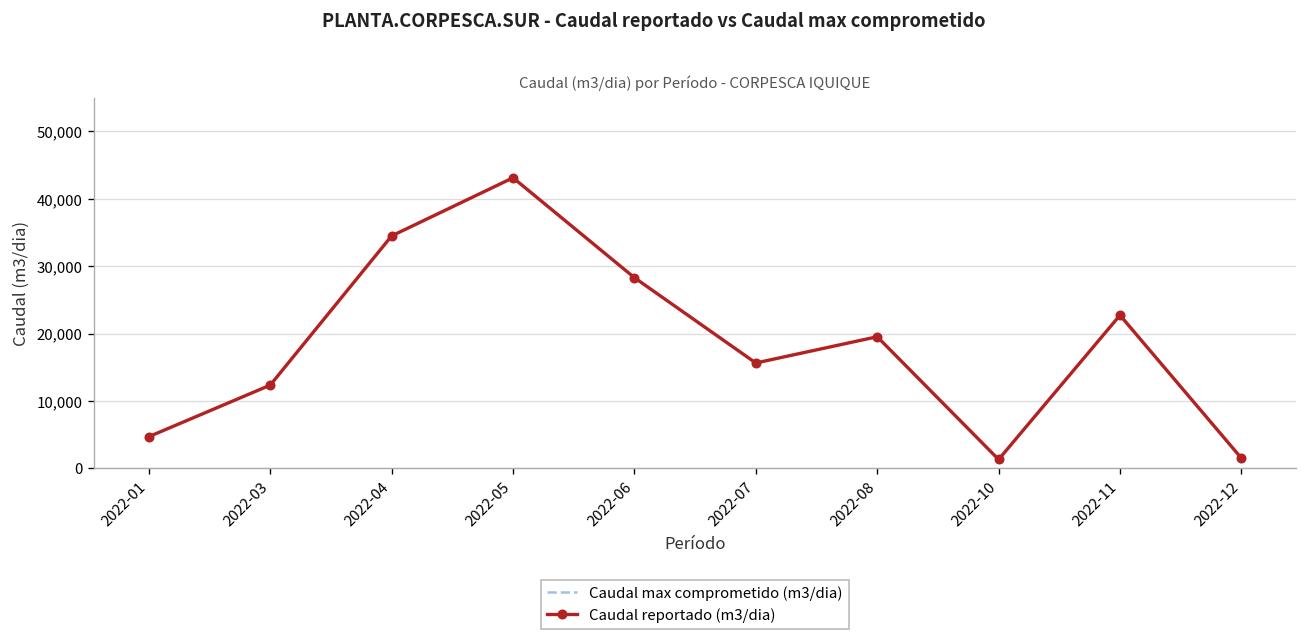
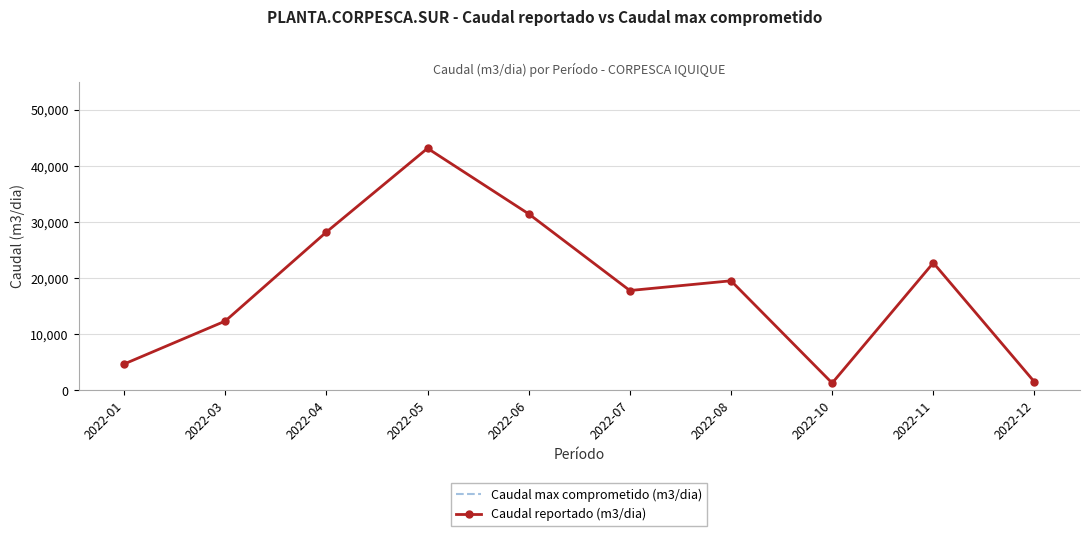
Caudal reportado (m3/dia), 2022-04: 34,000 -> 28,000
Caudal reportado (m3/dia), 2022-06: 28,000 -> 31,000
Caudal reportado (m3/dia), 2022-07: 16,000 -> 18,000
